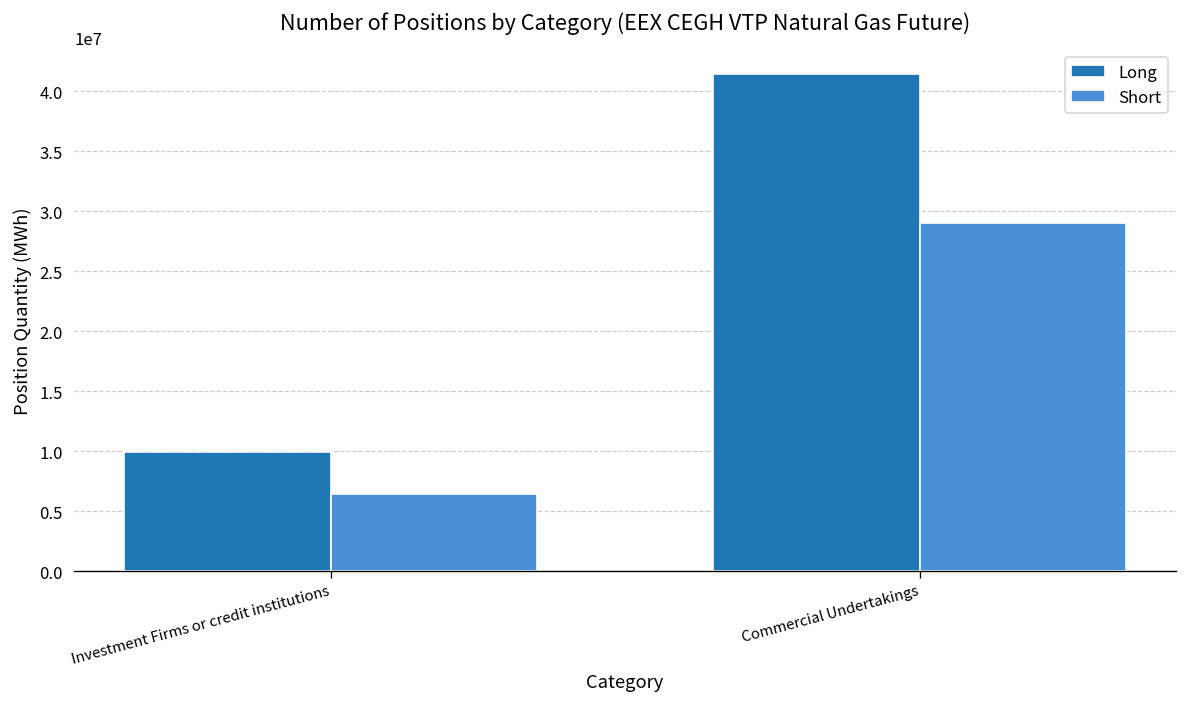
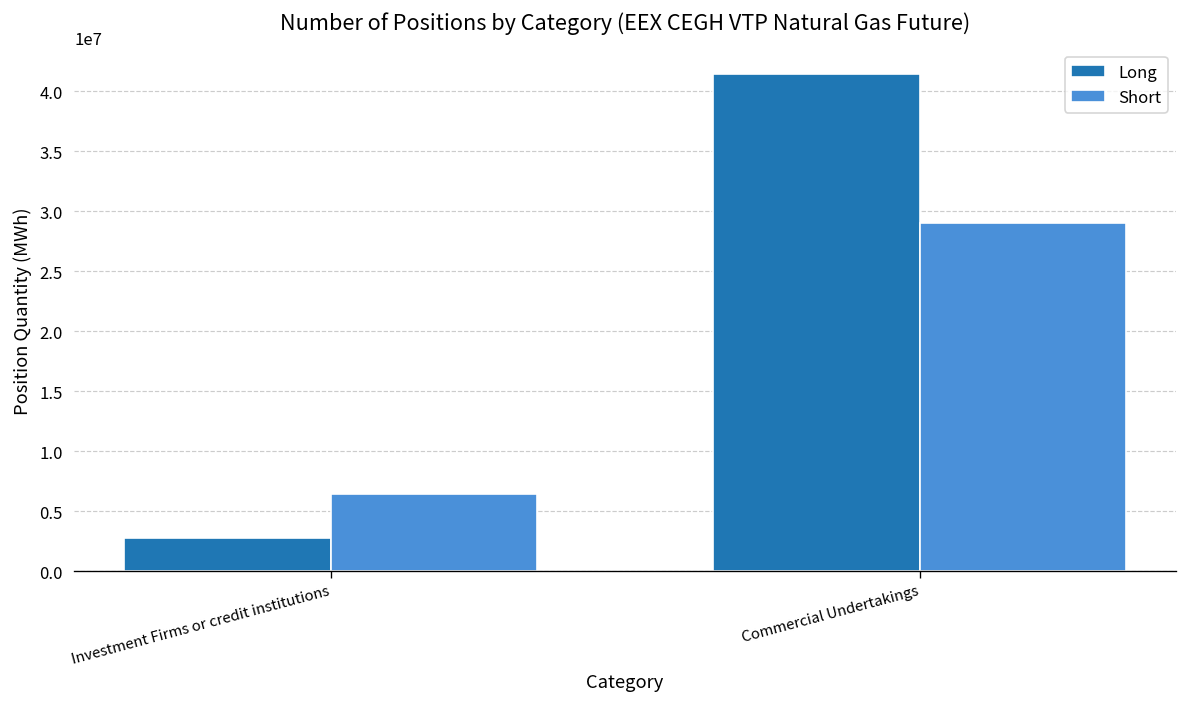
Long, Investment Firms or credit institutions: 10000000 -> 3000000
